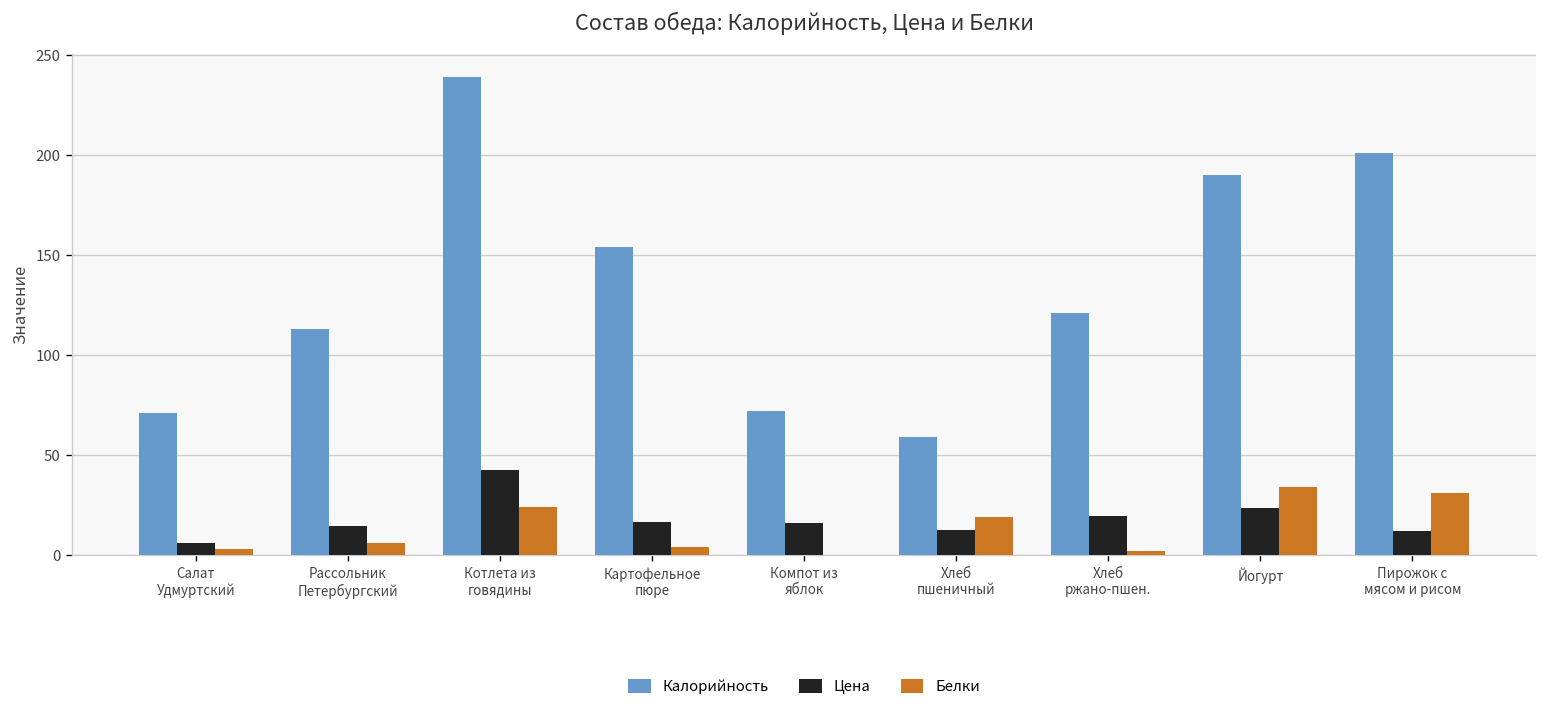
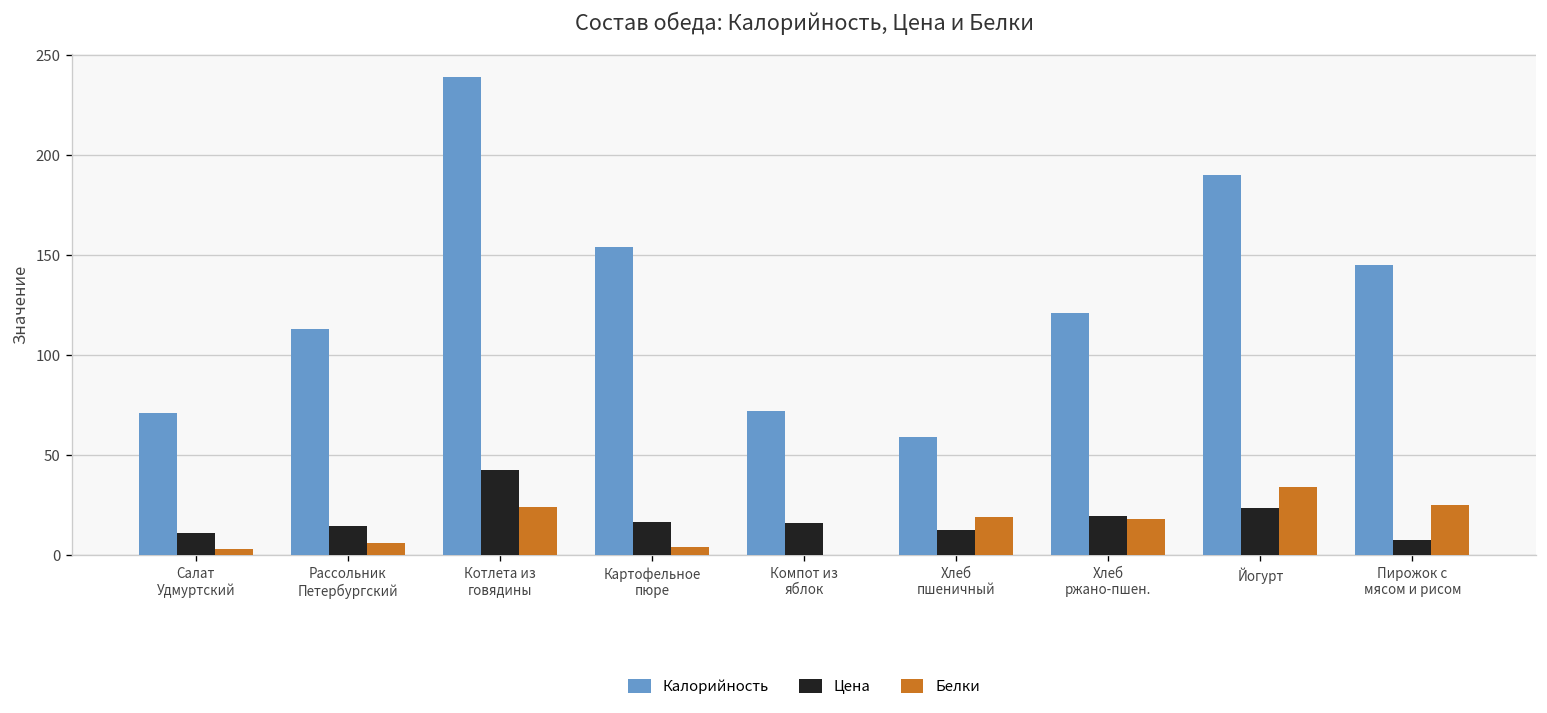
Цена, Салат Удмуртский: 6 -> 11
Белки, Хлеб ржано-пшен.: 2 -> 18
Калорийность, Пирожок с мясом и рисом: 201 -> 145
Цена, Пирожок с мясом и рисом: 12 -> 8
Белки, Пирожок с мясом и рисом: 31 -> 25
